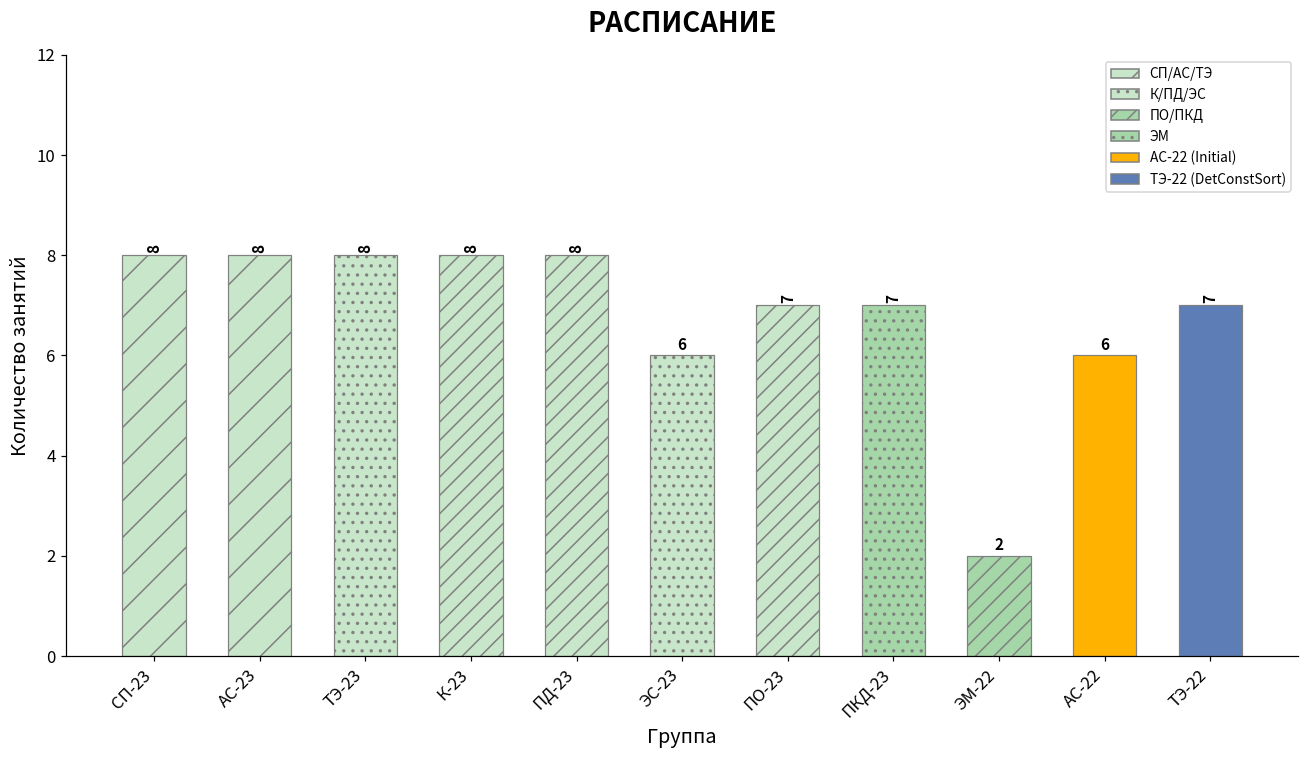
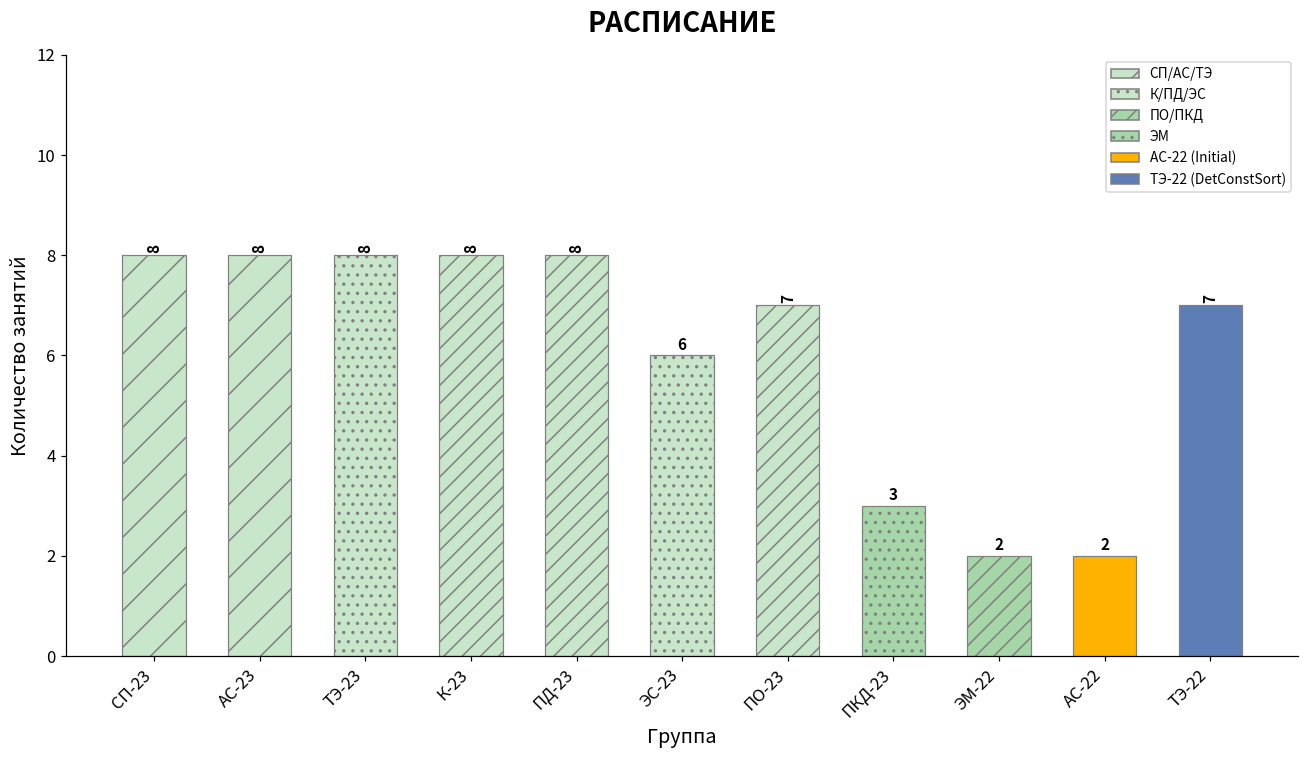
ПКД-23: 7 -> 3
АС-22: 6 -> 2
